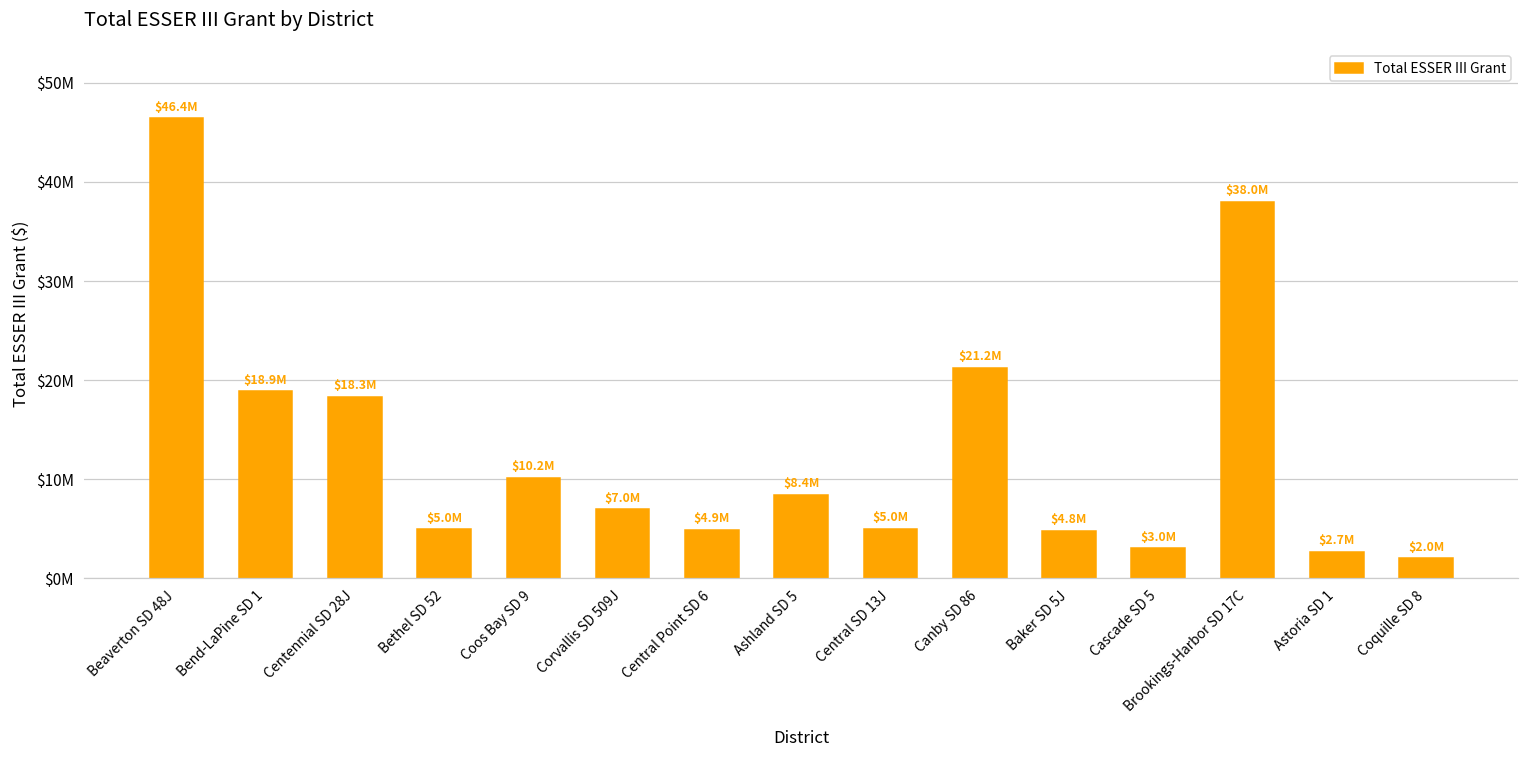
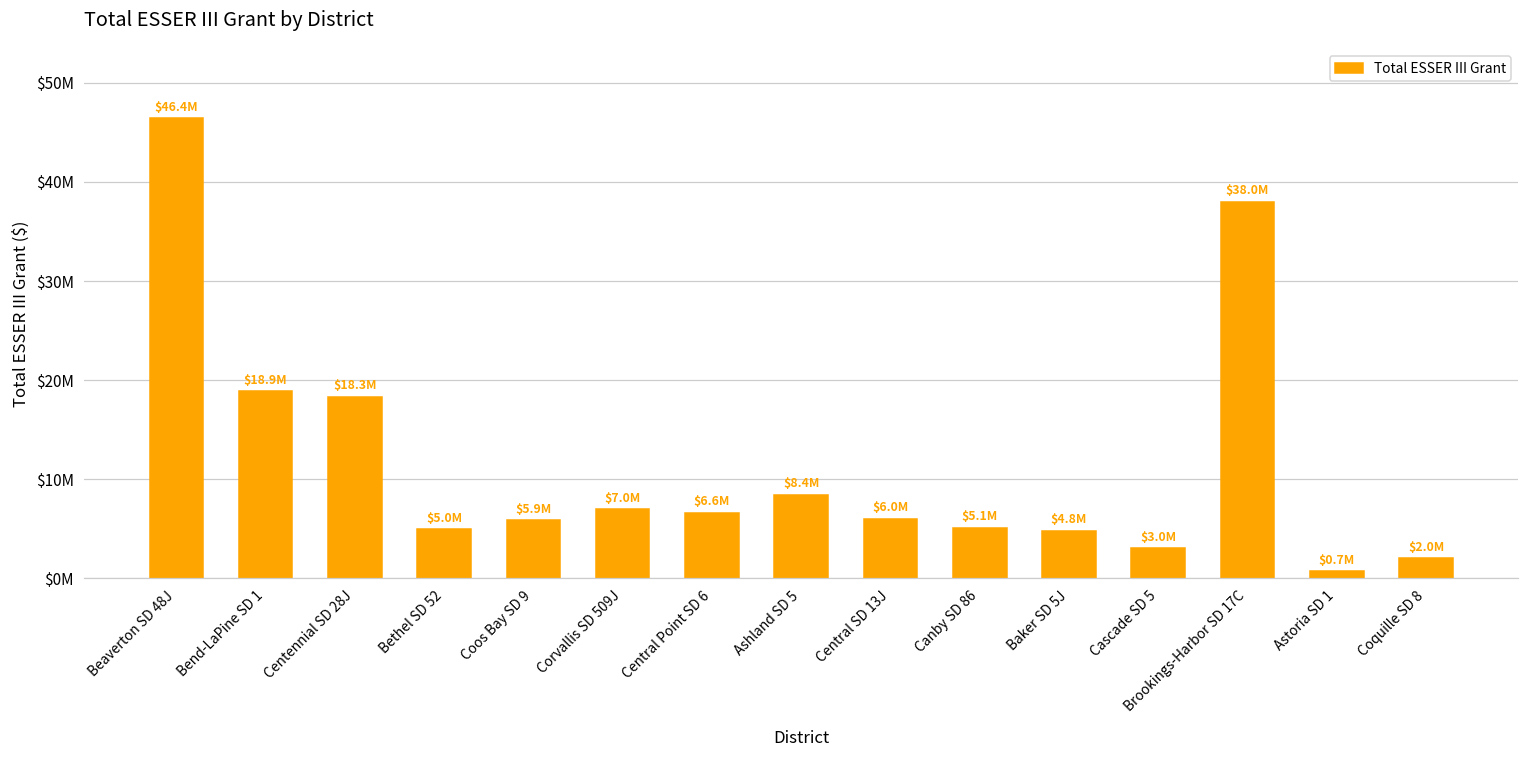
Coos Bay SD 9: $10.2M -> $5.9M
Central Point SD 6: $4.9M -> $6.6M
Central SD 13J: $5.0M -> $6.0M
Canby SD 86: $21.2M -> $5.1M
Astoria SD 1: $2.7M -> $0.7M
